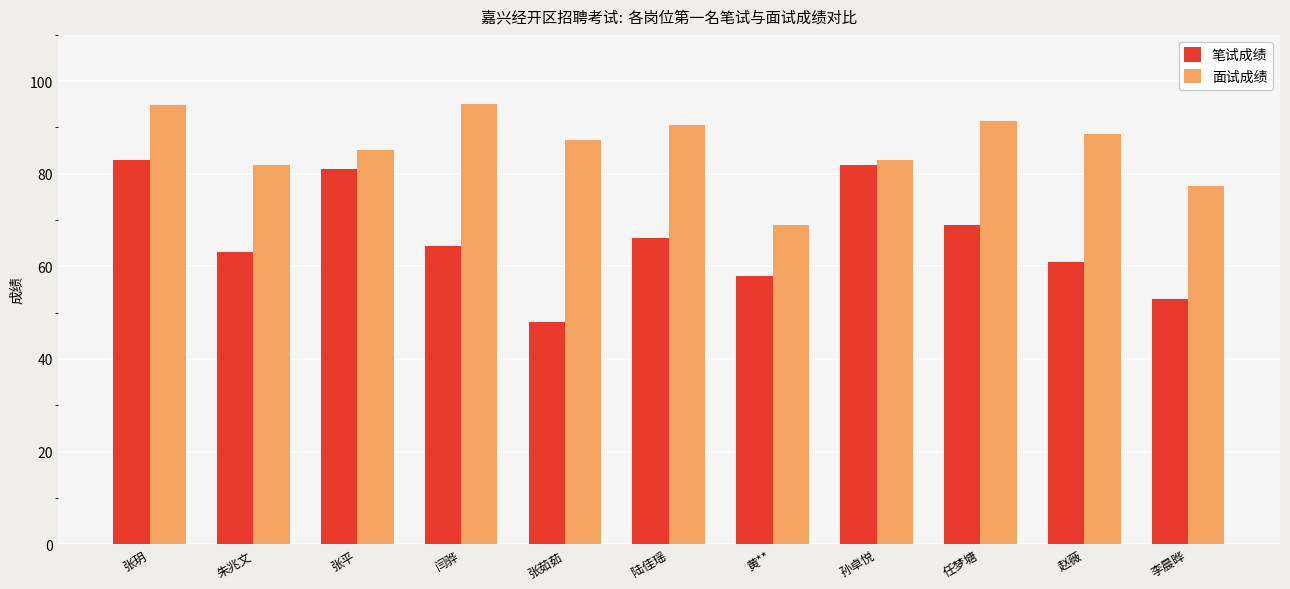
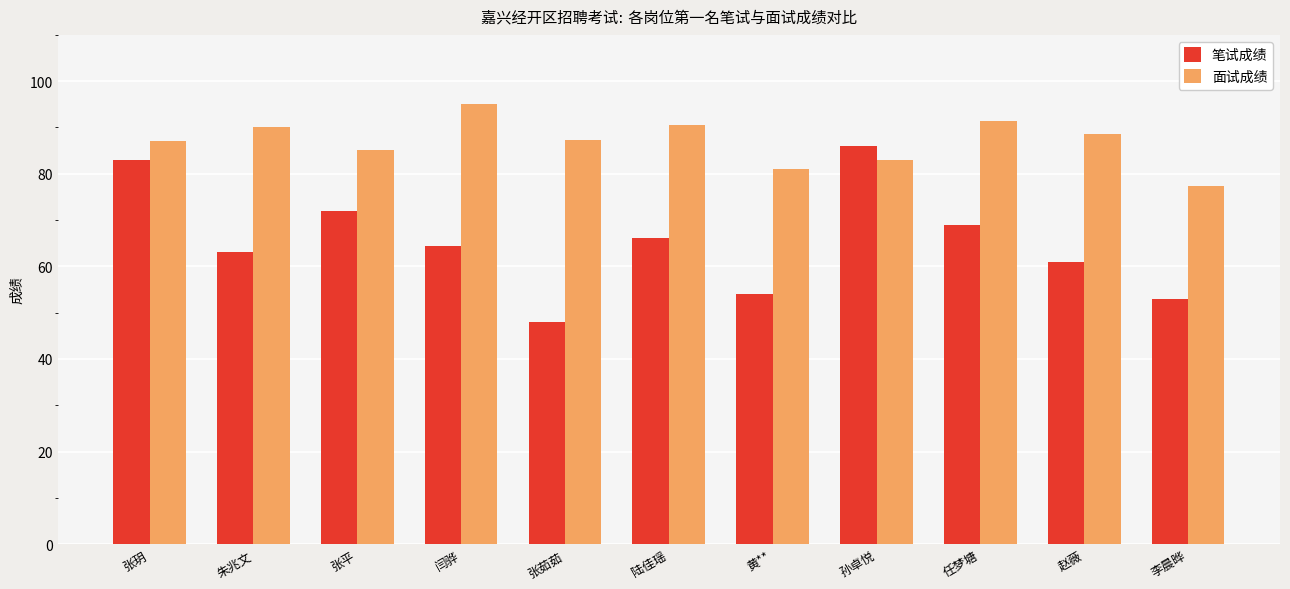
面试成绩, 张玥: 95 -> 87
面试成绩, 朱兆文: 82 -> 90
笔试成绩, 张平: 81 -> 72
笔试成绩, 黄**: 58 -> 54
面试成绩, 黄**: 69 -> 81
笔试成绩, 孙卓悦: 82 -> 86
